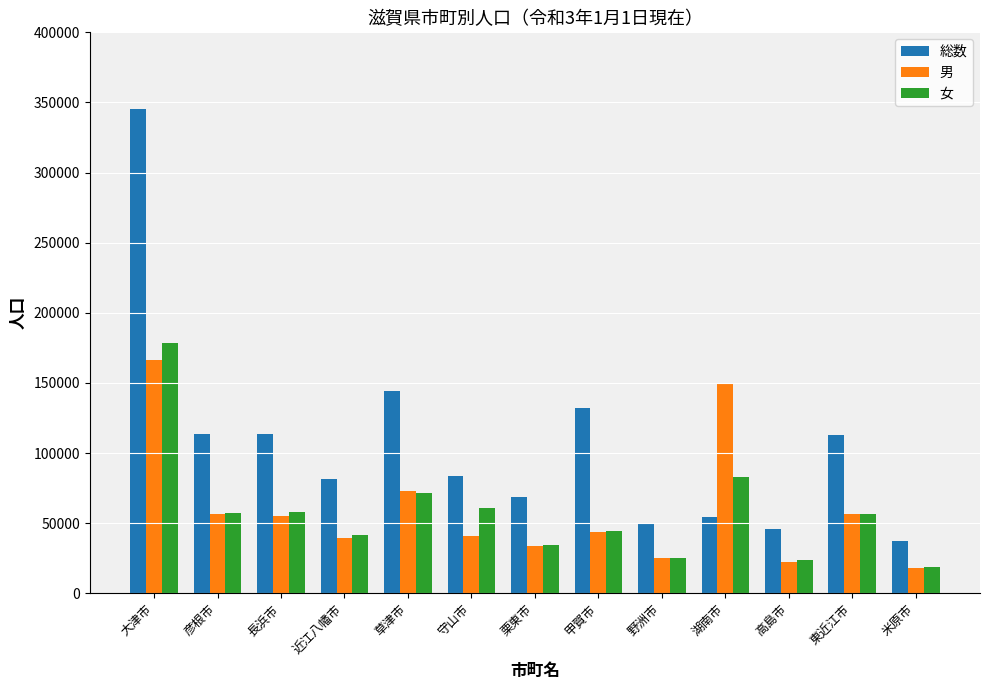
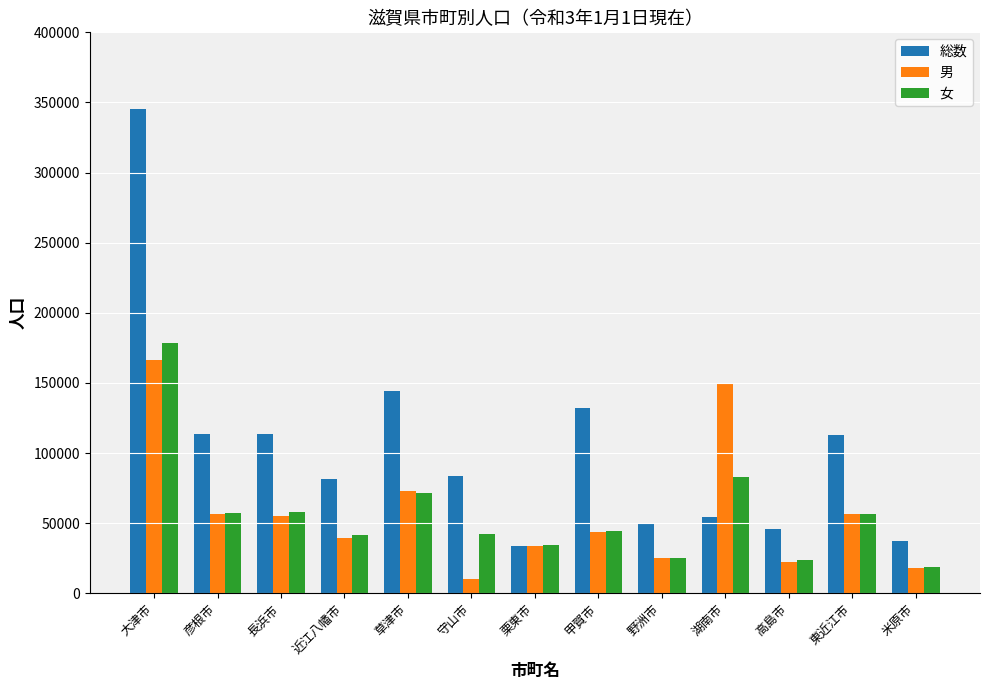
男, 守山市: 41000 -> 10000
女, 守山市: 61000 -> 43000
総数, 栗東市: 69000 -> 34000
